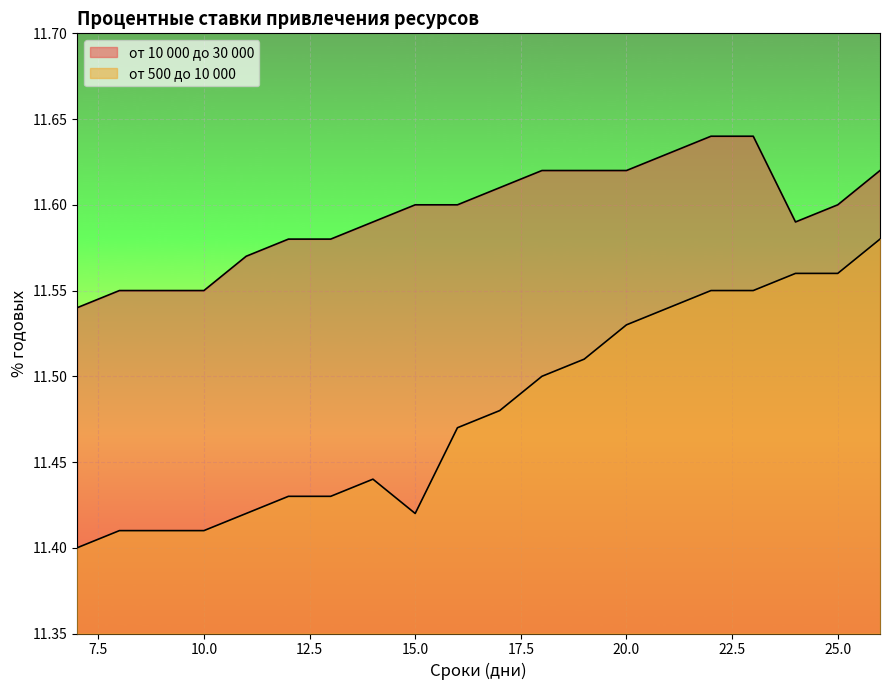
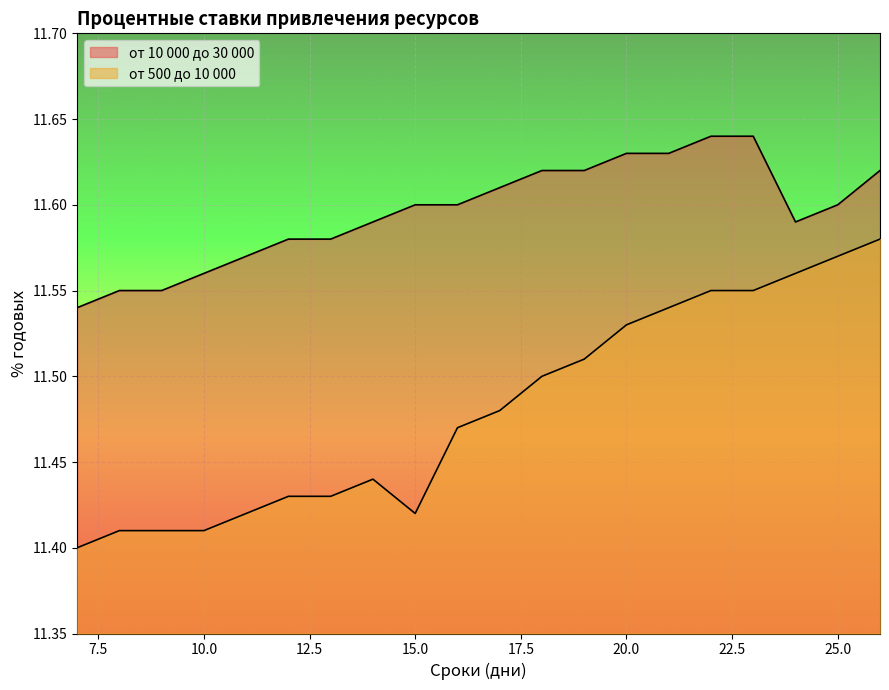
от 10 000 до 30 000, 10.0: 11.55 -> 11.56
от 10 000 до 30 000, 20.0: 11.62 -> 11.63
от 500 до 10 000, 25.0: 11.56 -> 11.57
